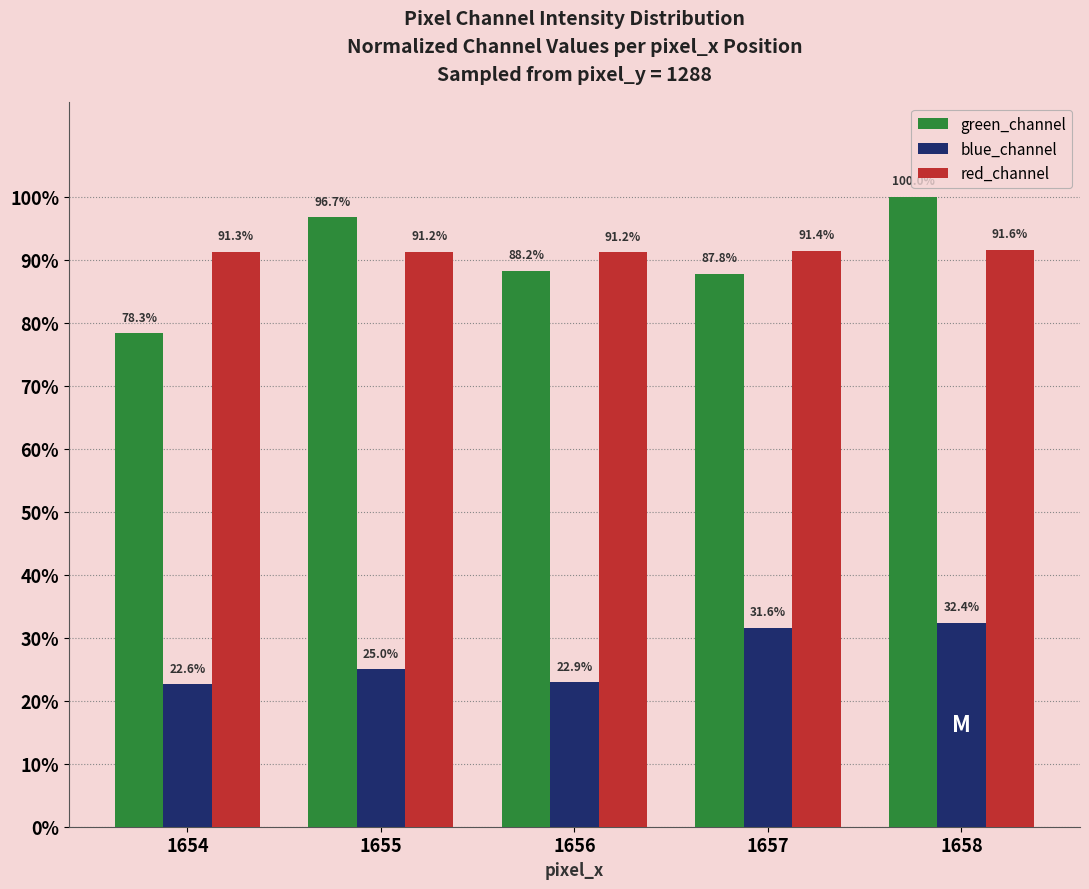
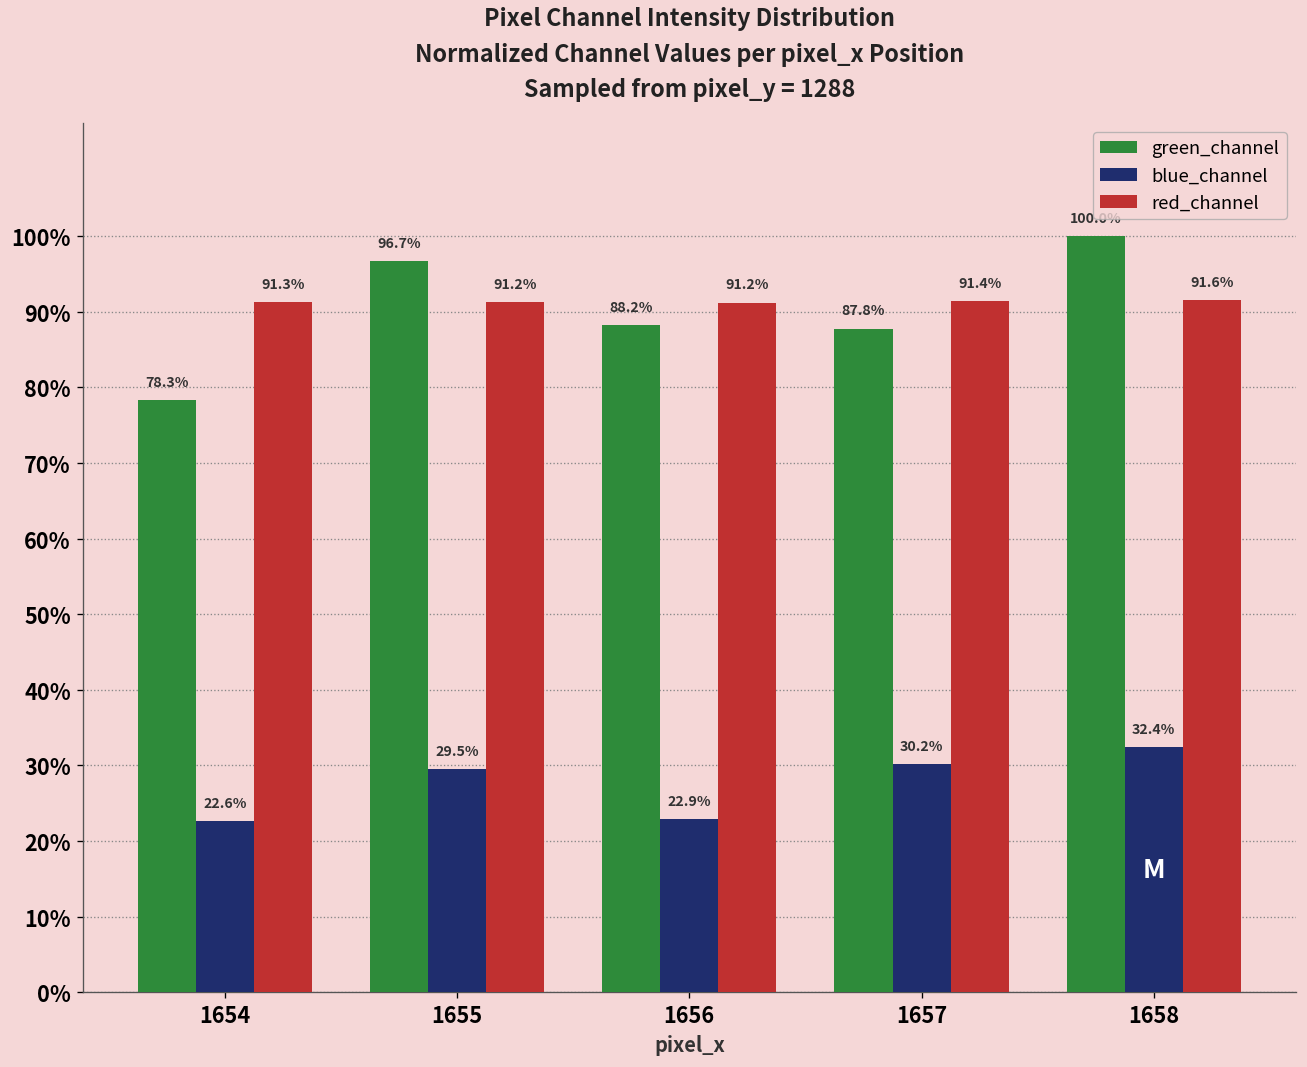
blue_channel, 1655: 25.0% -> 29.5%
blue_channel, 1657: 31.6% -> 30.2%
